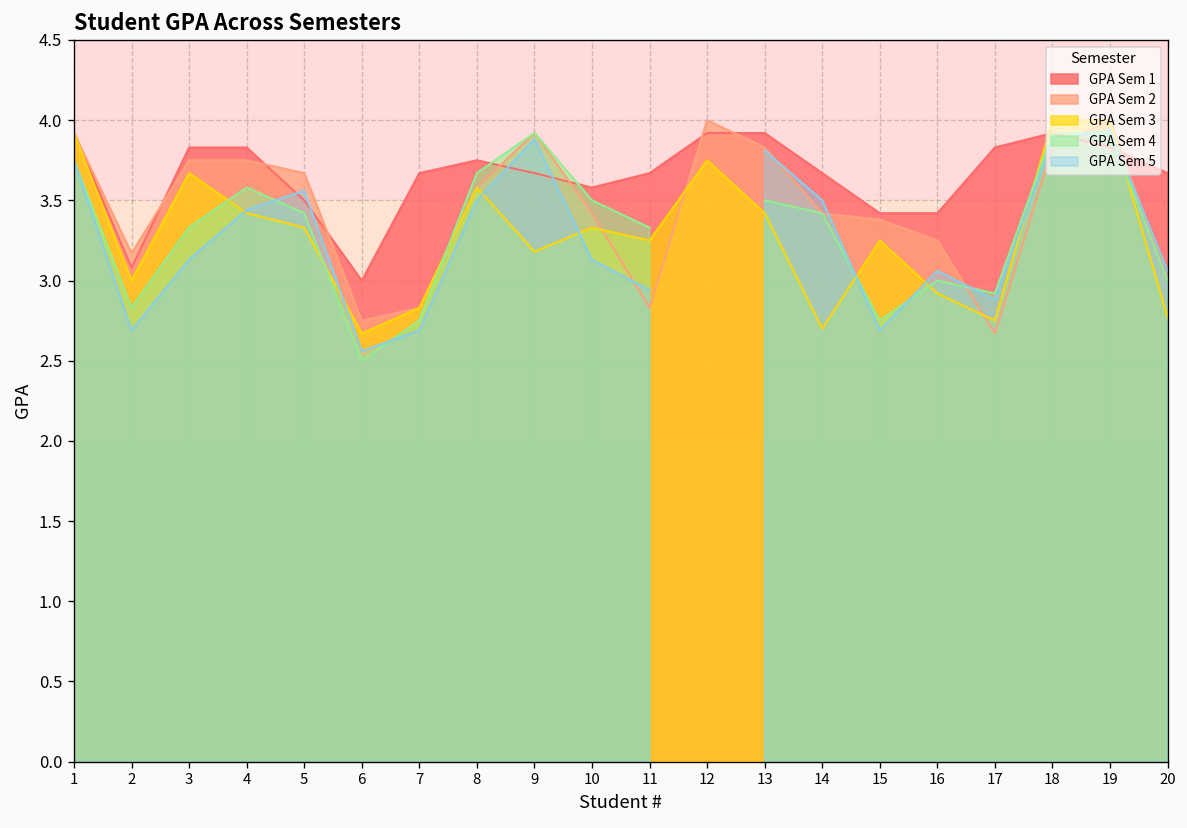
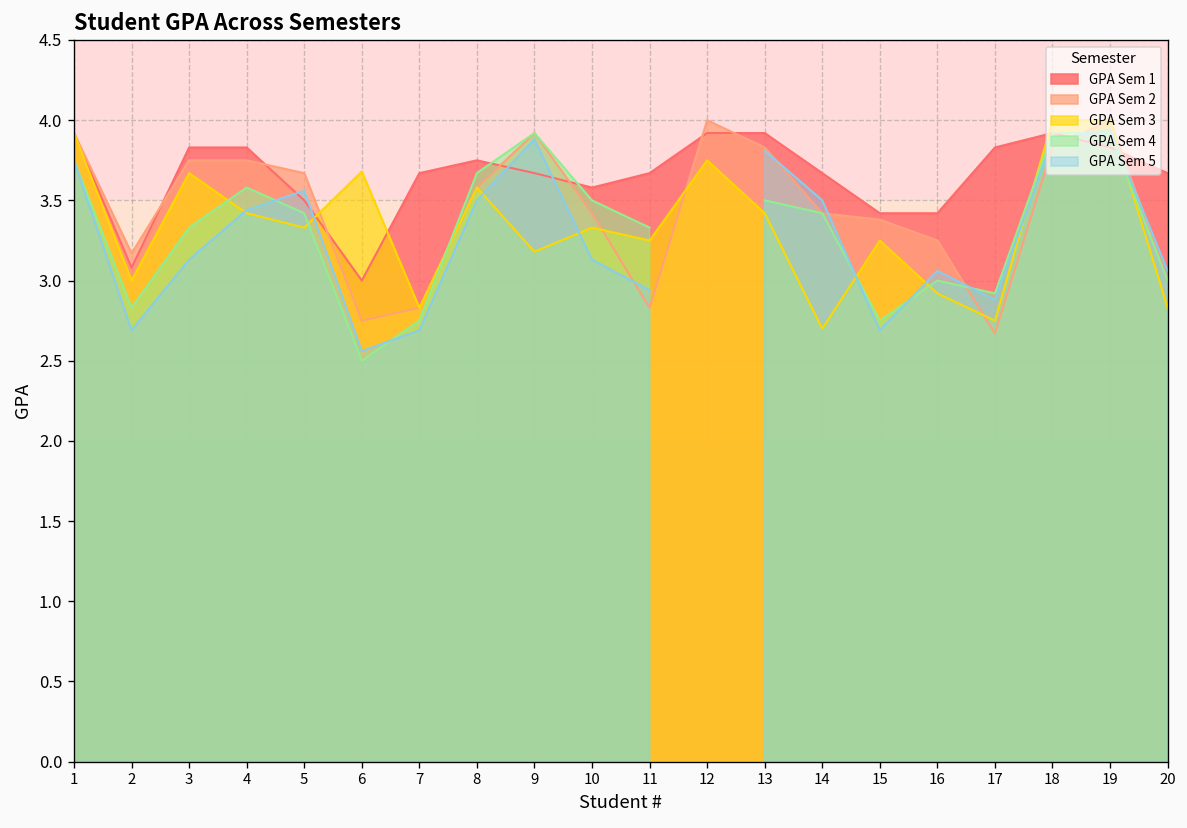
GPA Sem 3, 6: 2.67 -> 3.68
GPA Sem 3, 20: 2.77 -> 2.83
